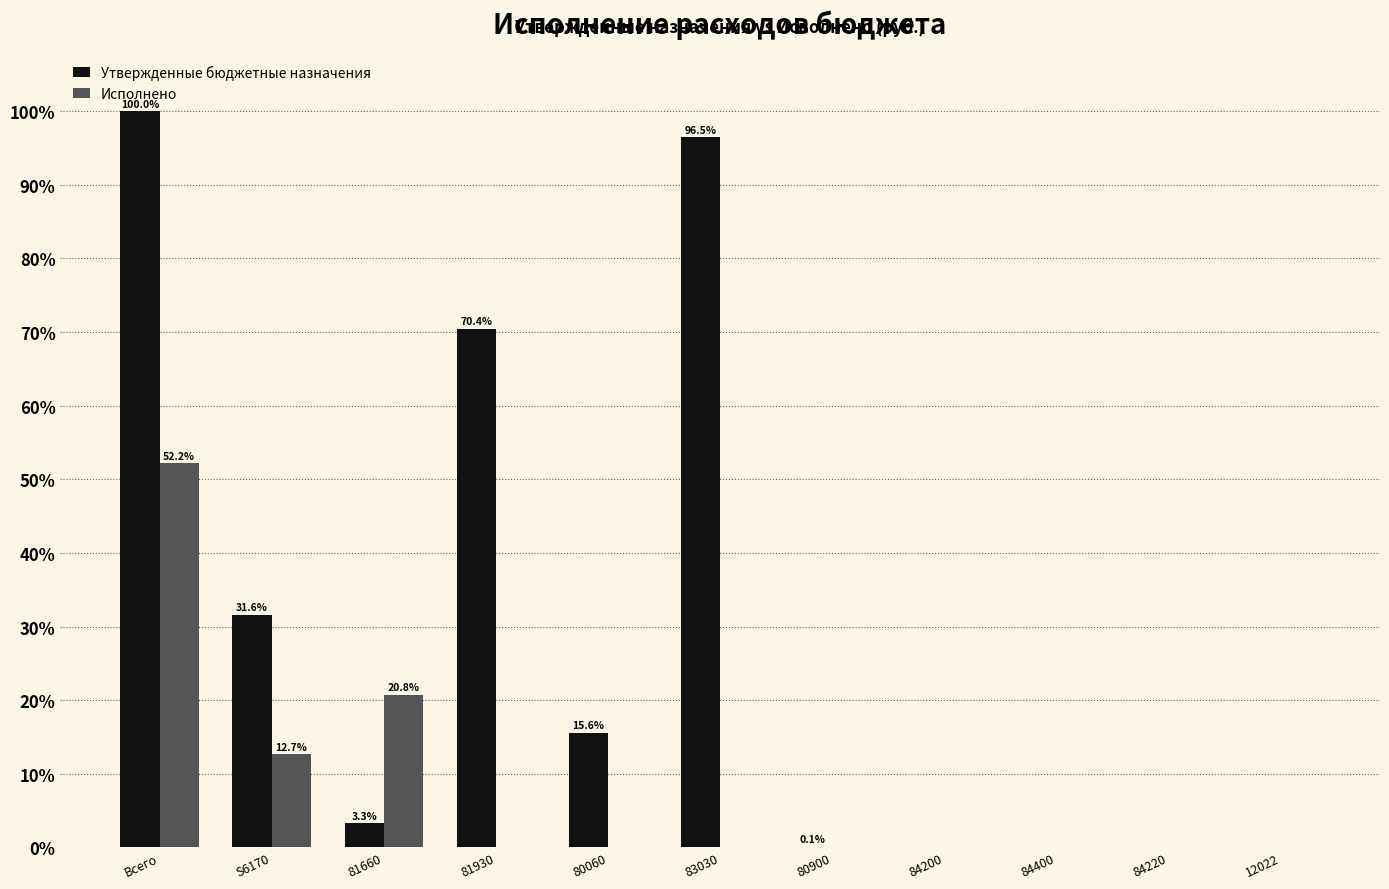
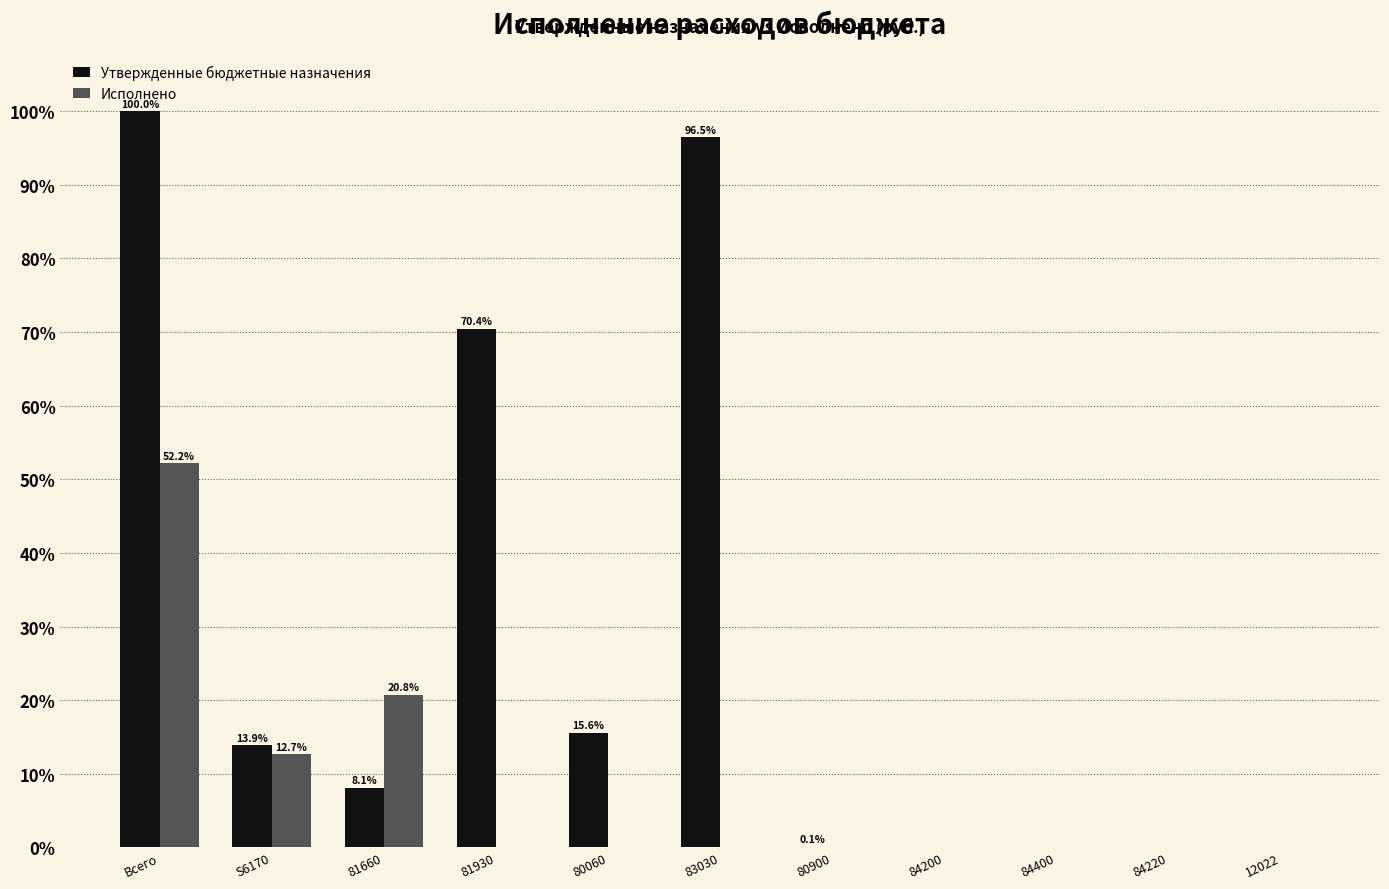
Утвержденные бюджетные назначения, S6170: 31.6% -> 13.9%
Утвержденные бюджетные назначения, 81660: 3.3% -> 8.1%
